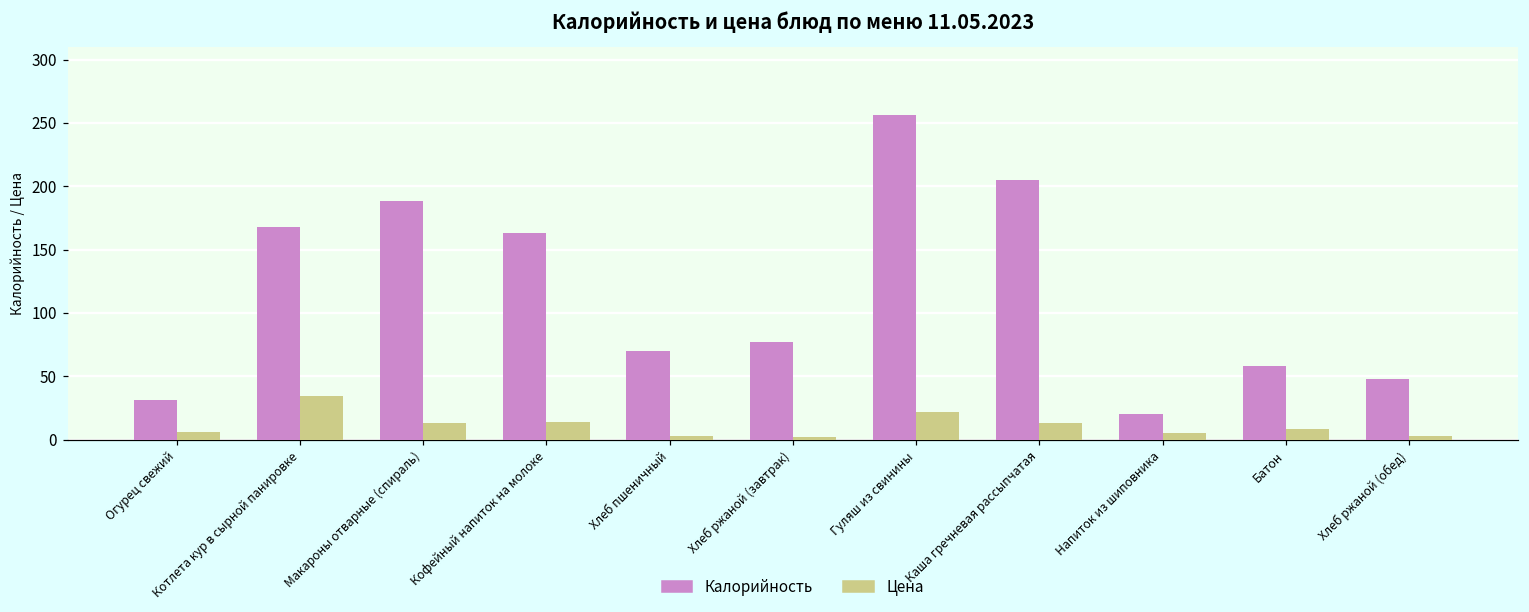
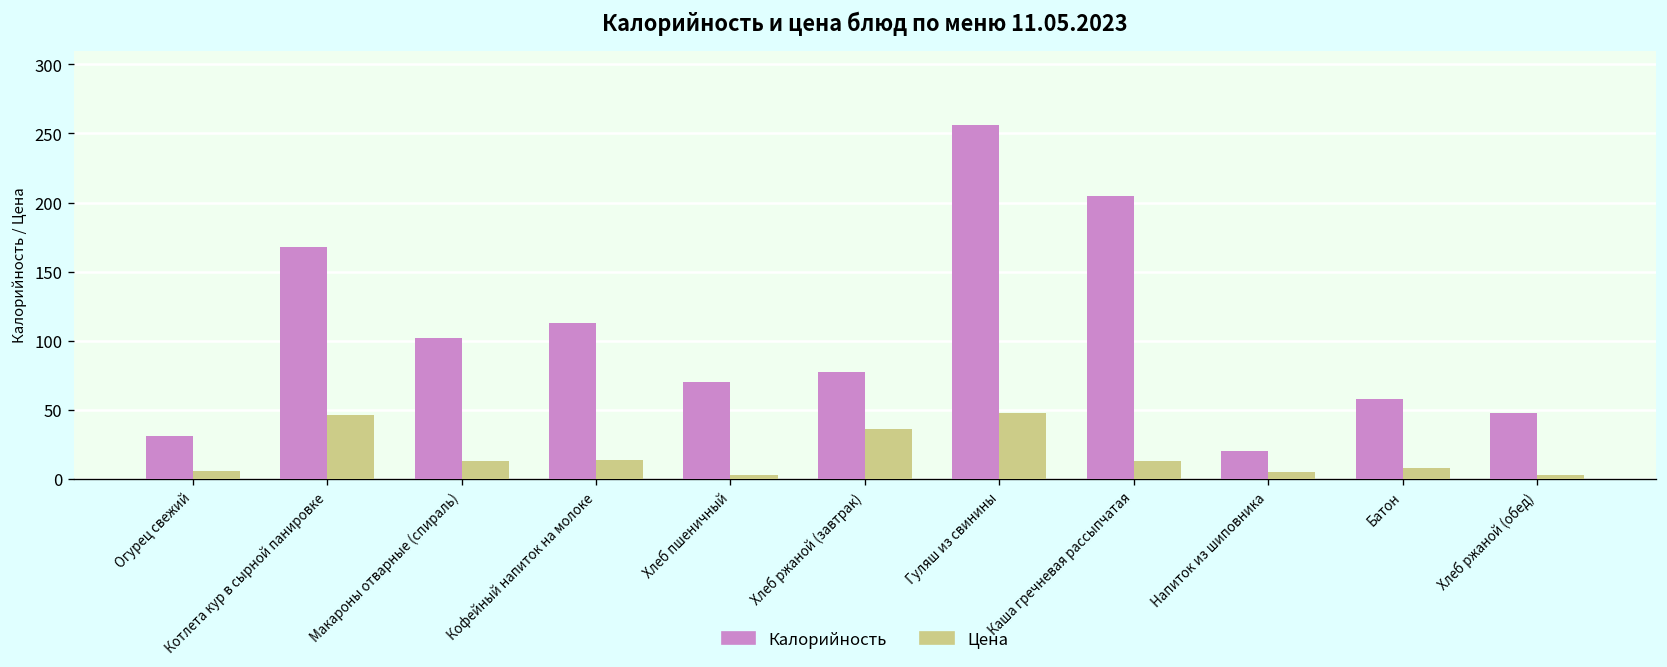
Цена, Котлета кур в сырной панировке: 34 -> 46
Калорийность, Макароны отварные (спираль): 188 -> 102
Калорийность, Кофейный напиток на молоке: 163 -> 113
Цена, Хлеб ржаной (завтрак): 2 -> 36
Цена, Гуляш из свинины: 22 -> 48
